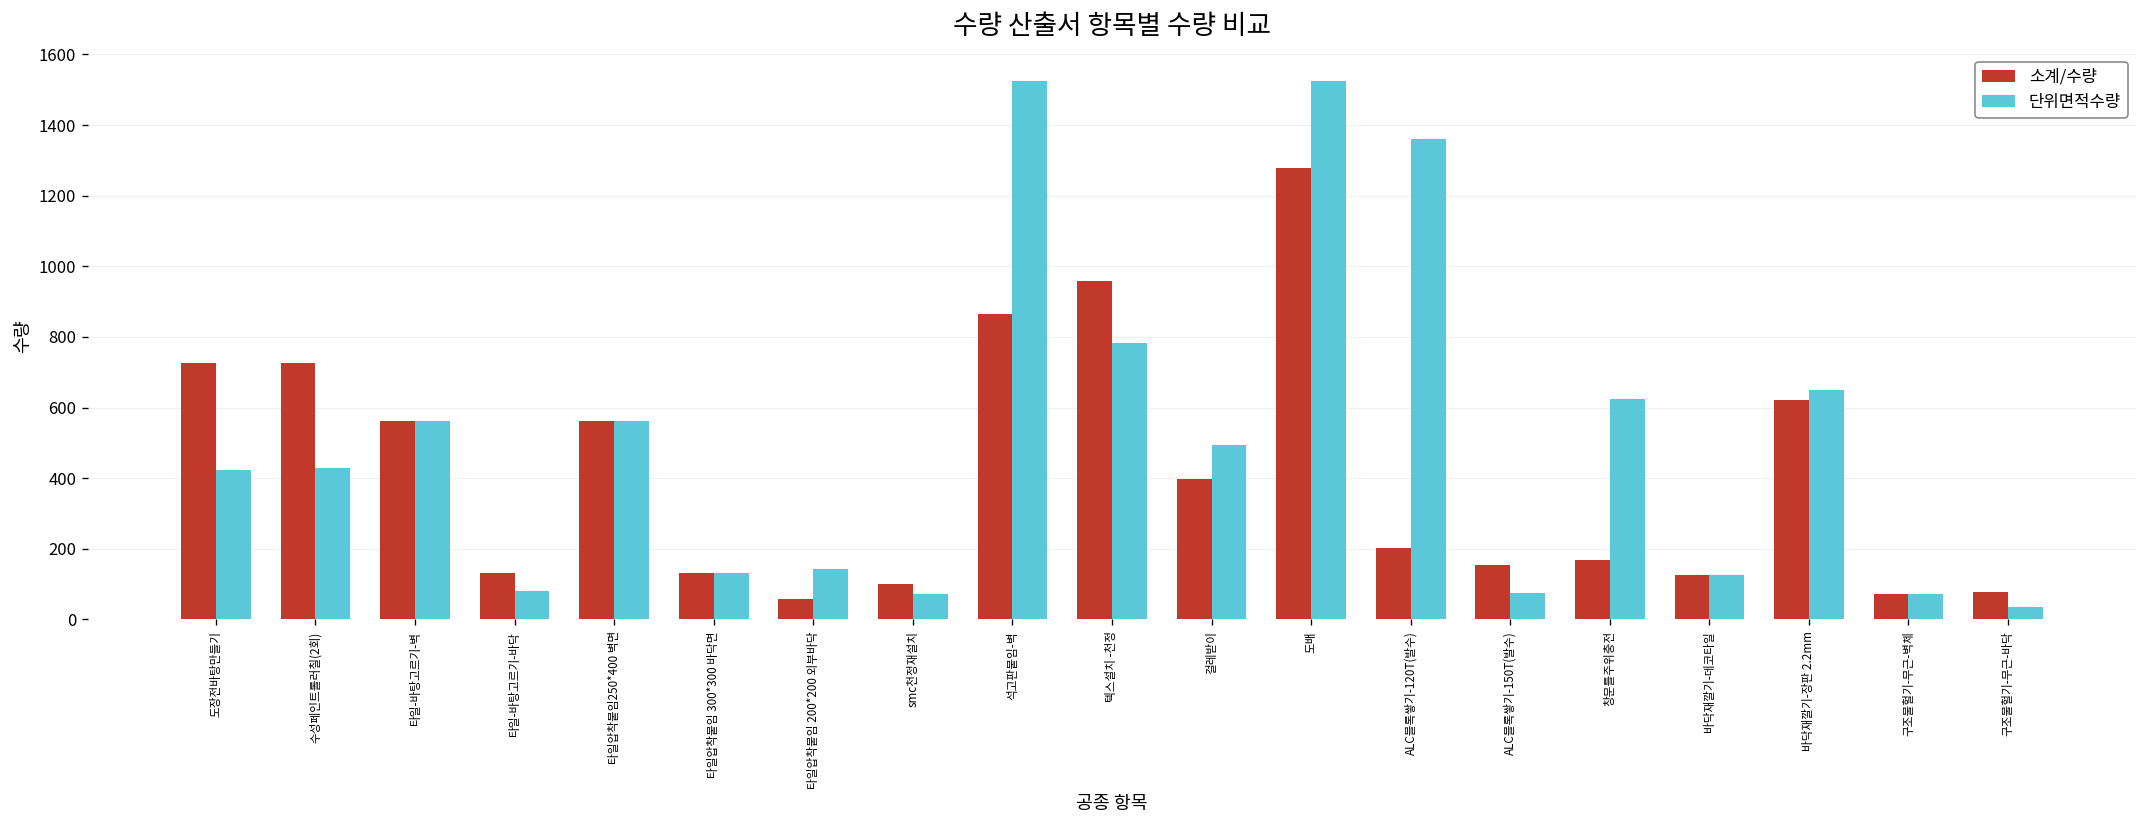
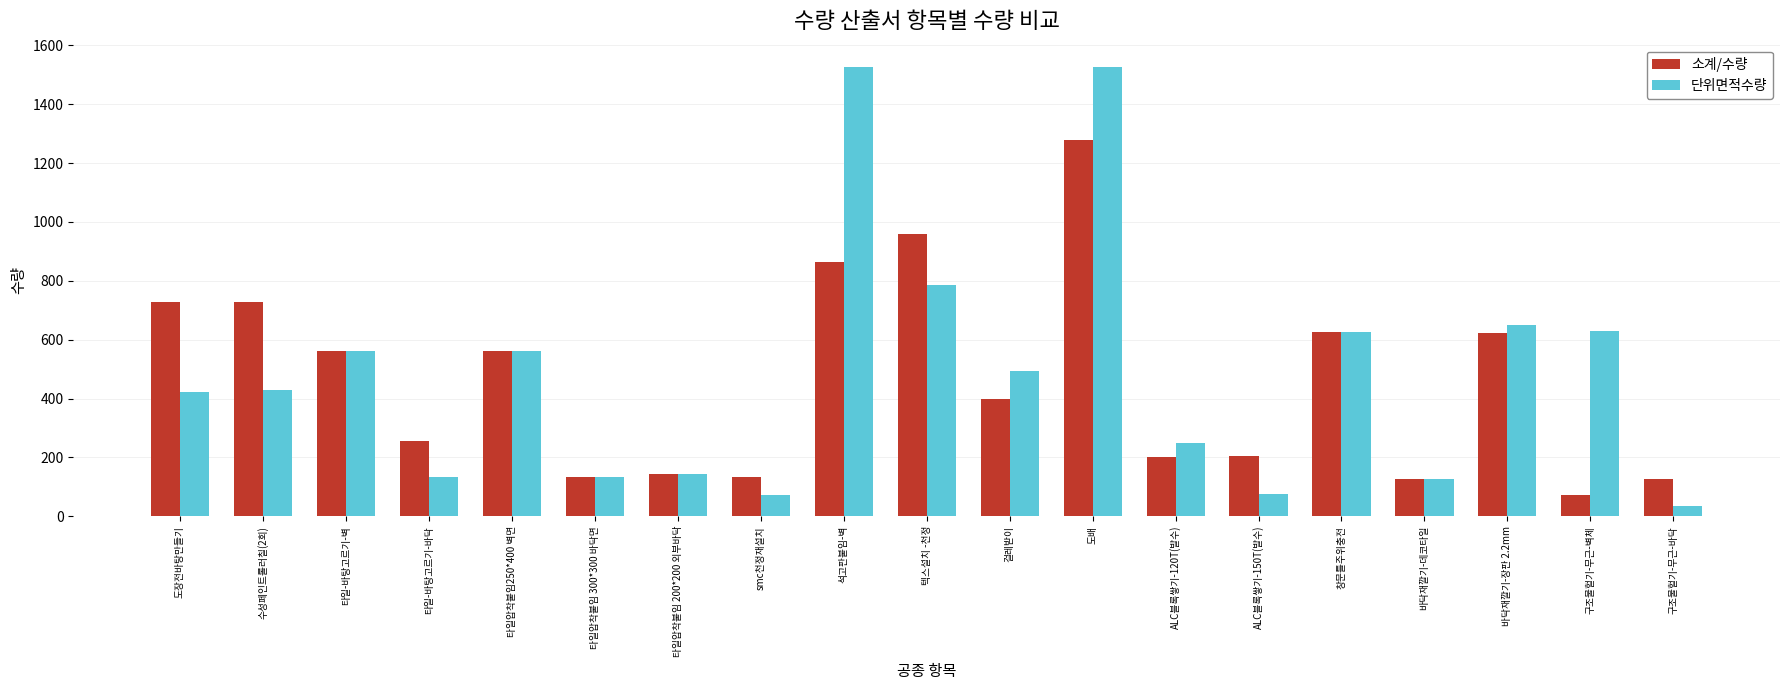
소계/수량, 타일-바탕고르기-바닥: 130 -> 260
단위면적수량, 타일-바탕고르기-바닥: 80 -> 130
소계/수량, 타일압착붙임 200*200 외부바닥: 60 -> 140
소계/수량, smc천정재설치: 100 -> 130
단위면적수량, ALC블록쌓기-120T(발수): 1360 -> 250
소계/수량, ALC블록쌓기-150T(발수): 150 -> 200
소계/수량, 창문틀주위충전: 170 -> 630
단위면적수량, 구조물헐기-무근-벽체: 70 -> 630
소계/수량, 구조물헐기-무근-바닥: 80 -> 120
